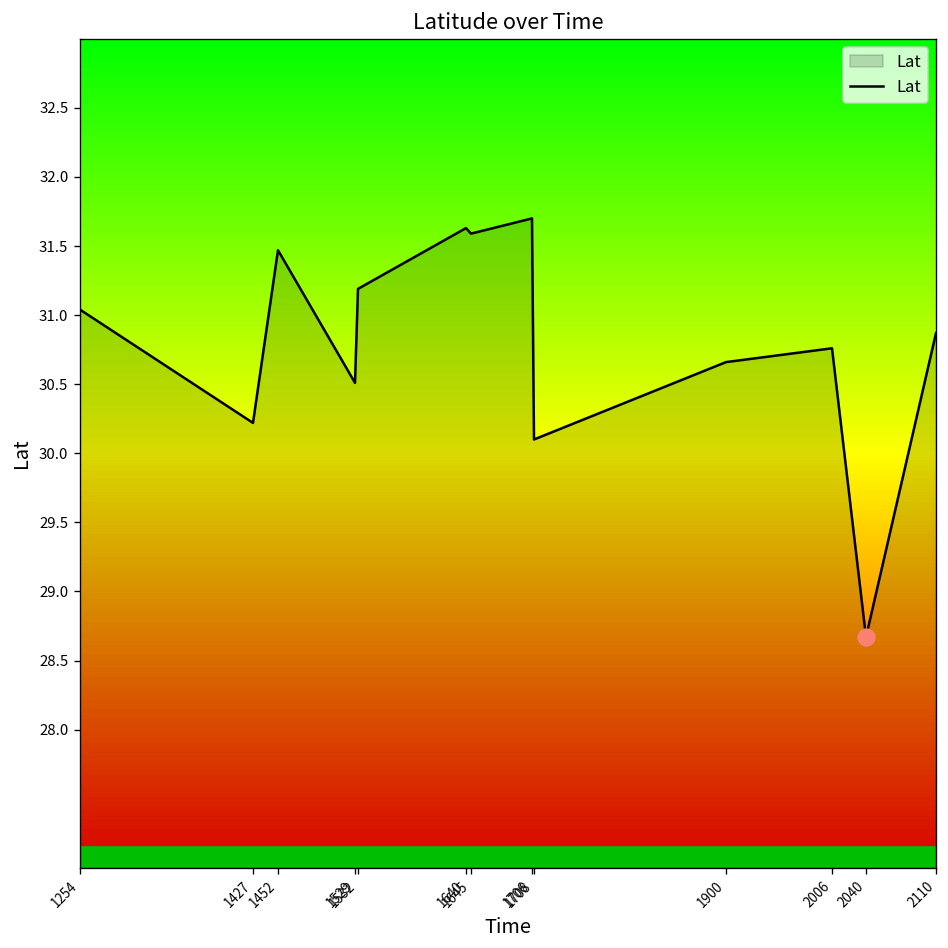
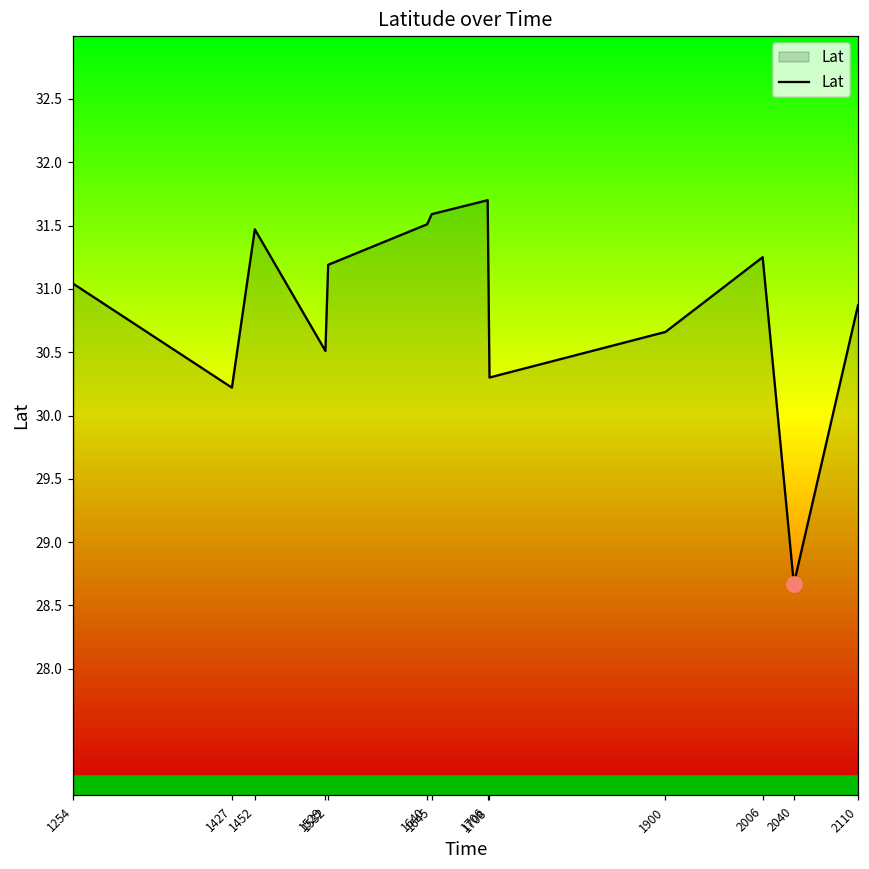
Lat, 1640: 31.63 -> 31.51
Lat, 1708: 30.1 -> 30.3
Lat, 2006: 30.76 -> 31.25
